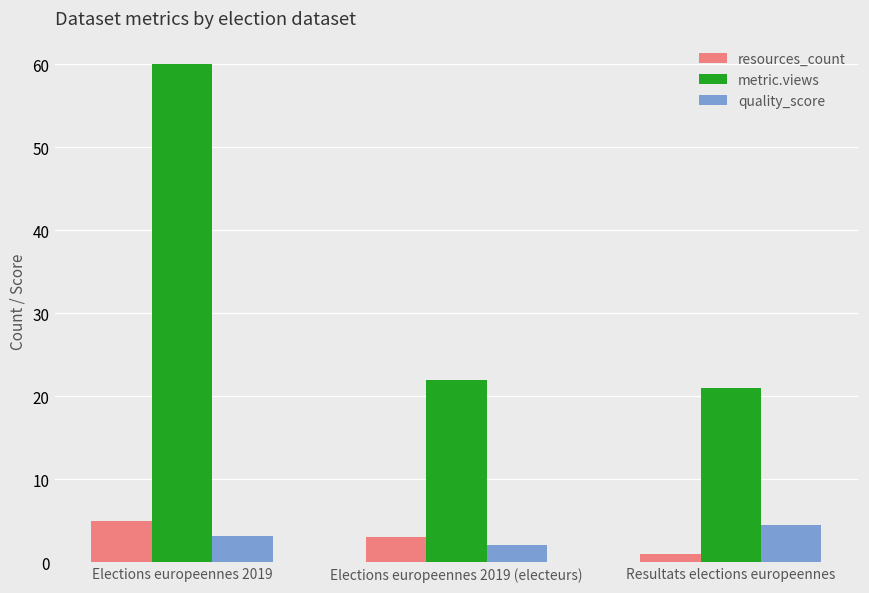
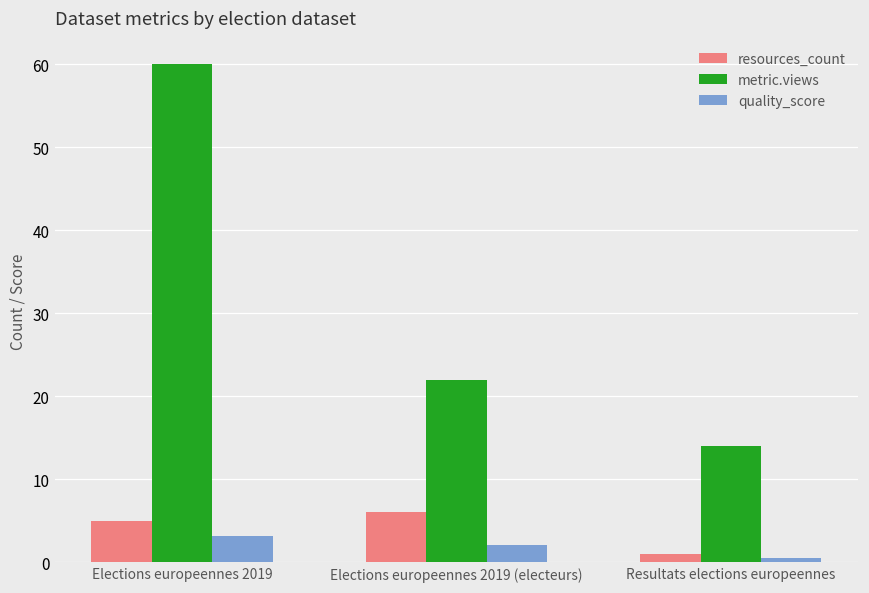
resources_count, Elections europeennes 2019 (electeurs): 3 -> 6
metric.views, Resultats elections europeennes: 21 -> 14
quality_score, Resultats elections europeennes: 4 -> 0
